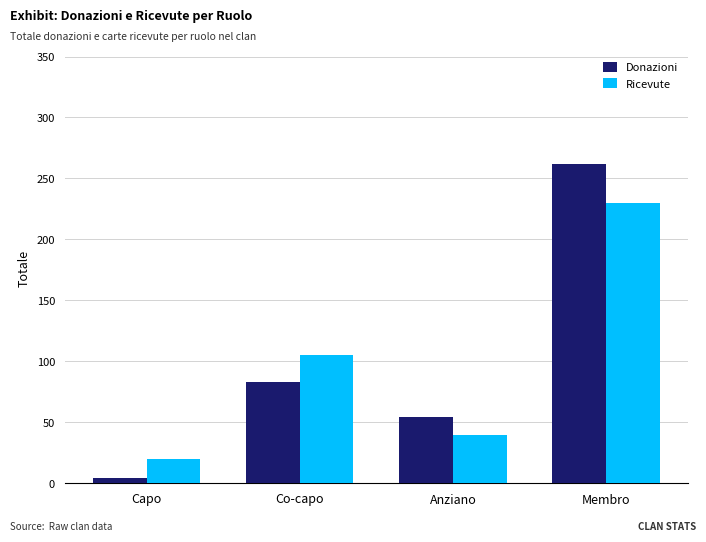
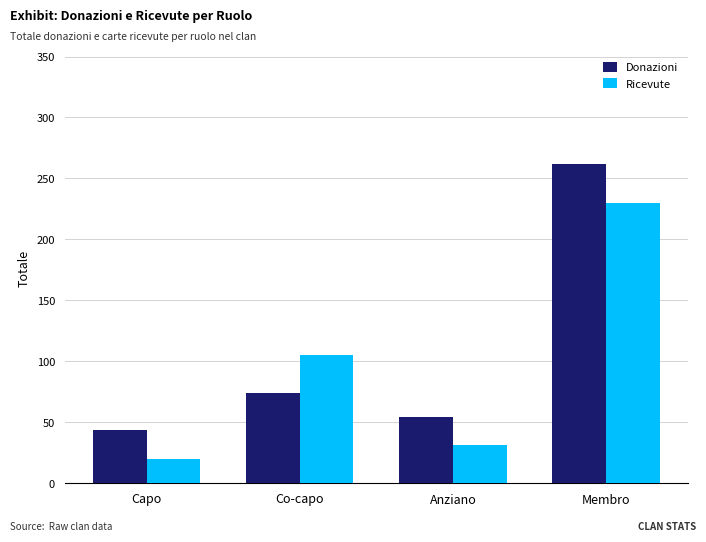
Donazioni, Capo: 4 -> 44
Donazioni, Co-capo: 83 -> 74
Ricevute, Anziano: 40 -> 31
